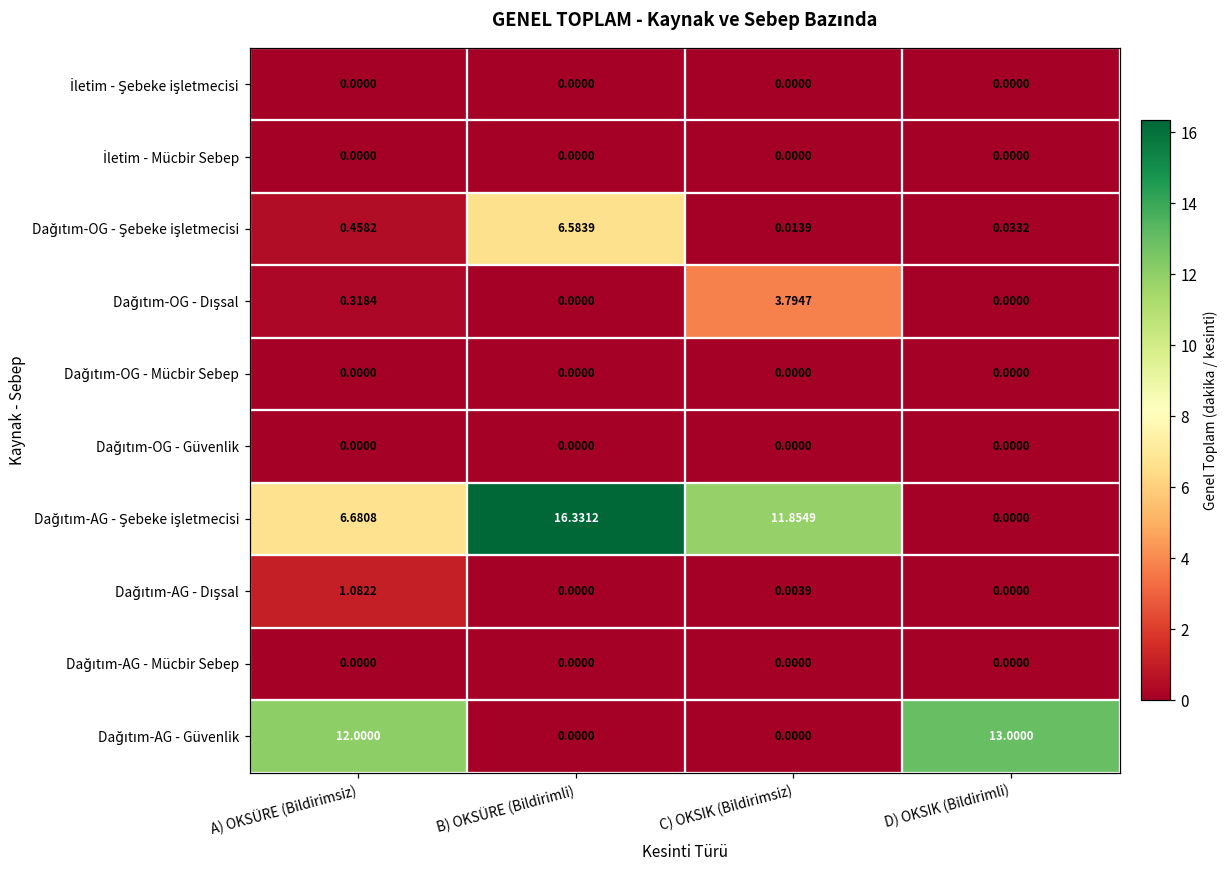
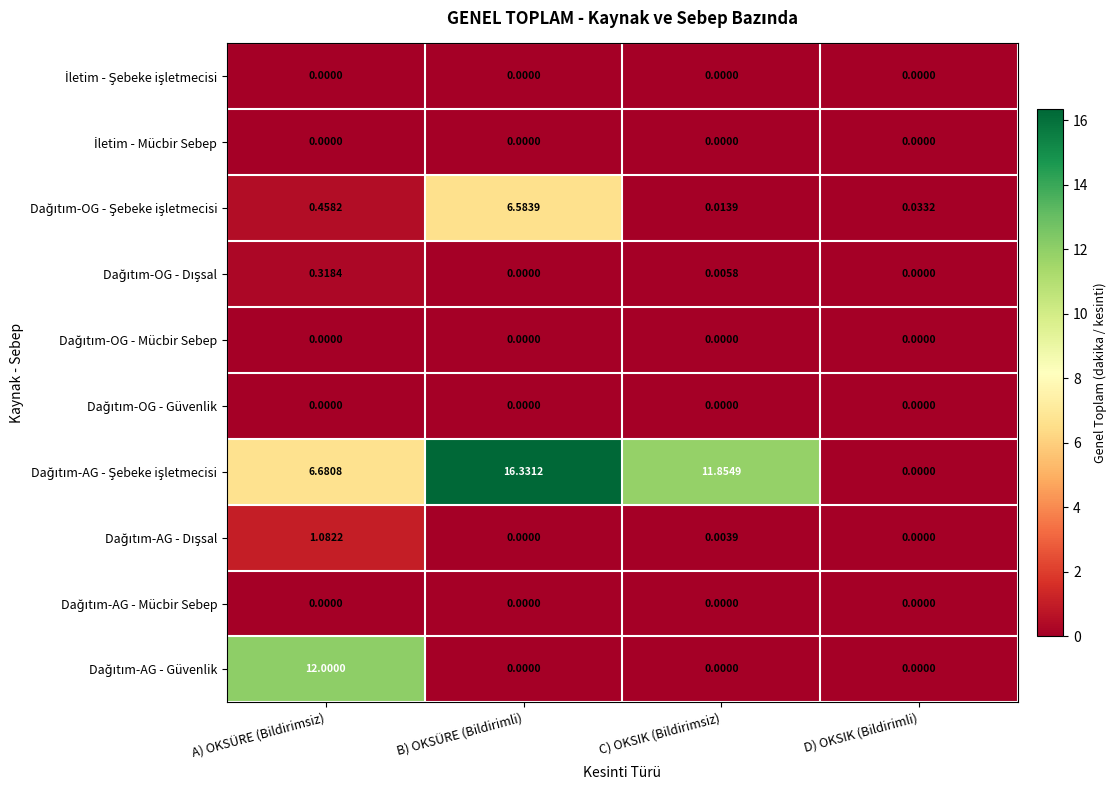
Dağıtım-OG - Dışsal, C) OKSIK (Bildirimsiz): 3.7947 -> 0.0058
Dağıtım-AG - Güvenlik, D) OKSIK (Bildirimli): 13.0000 -> 0.0000
